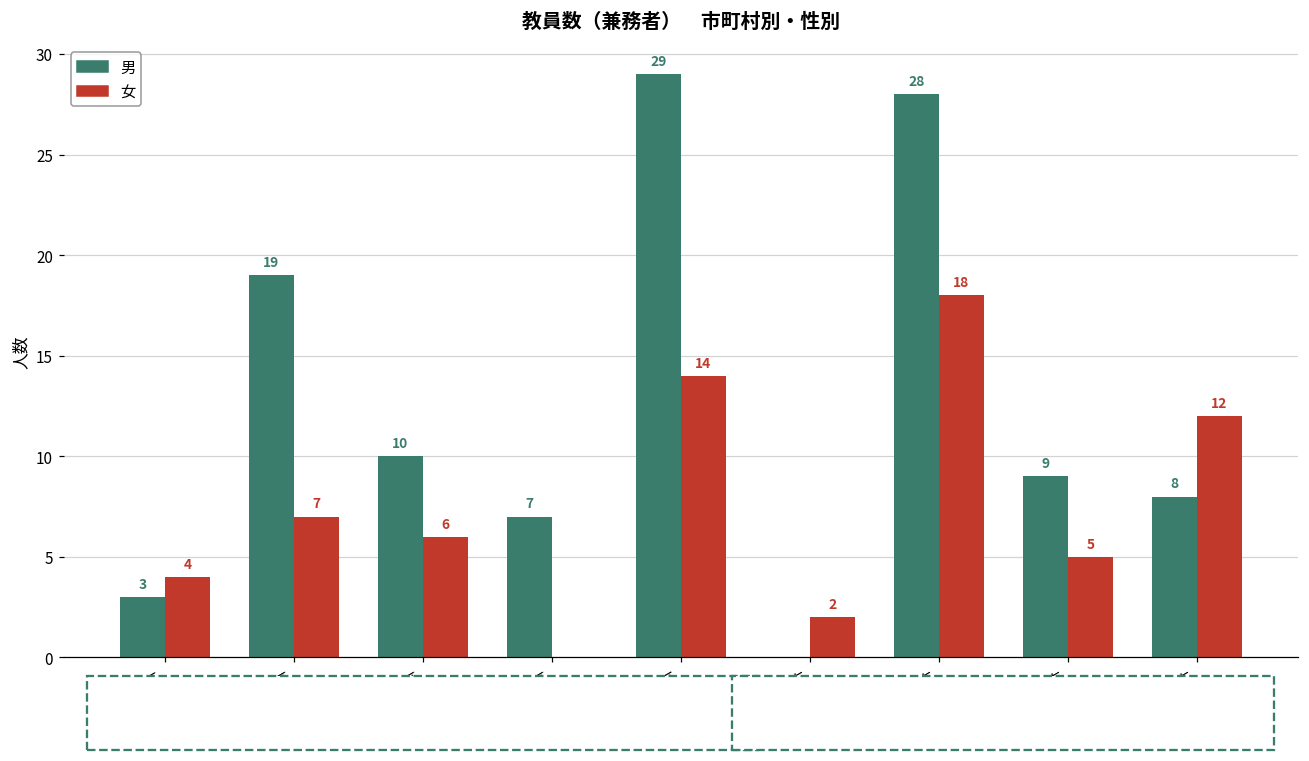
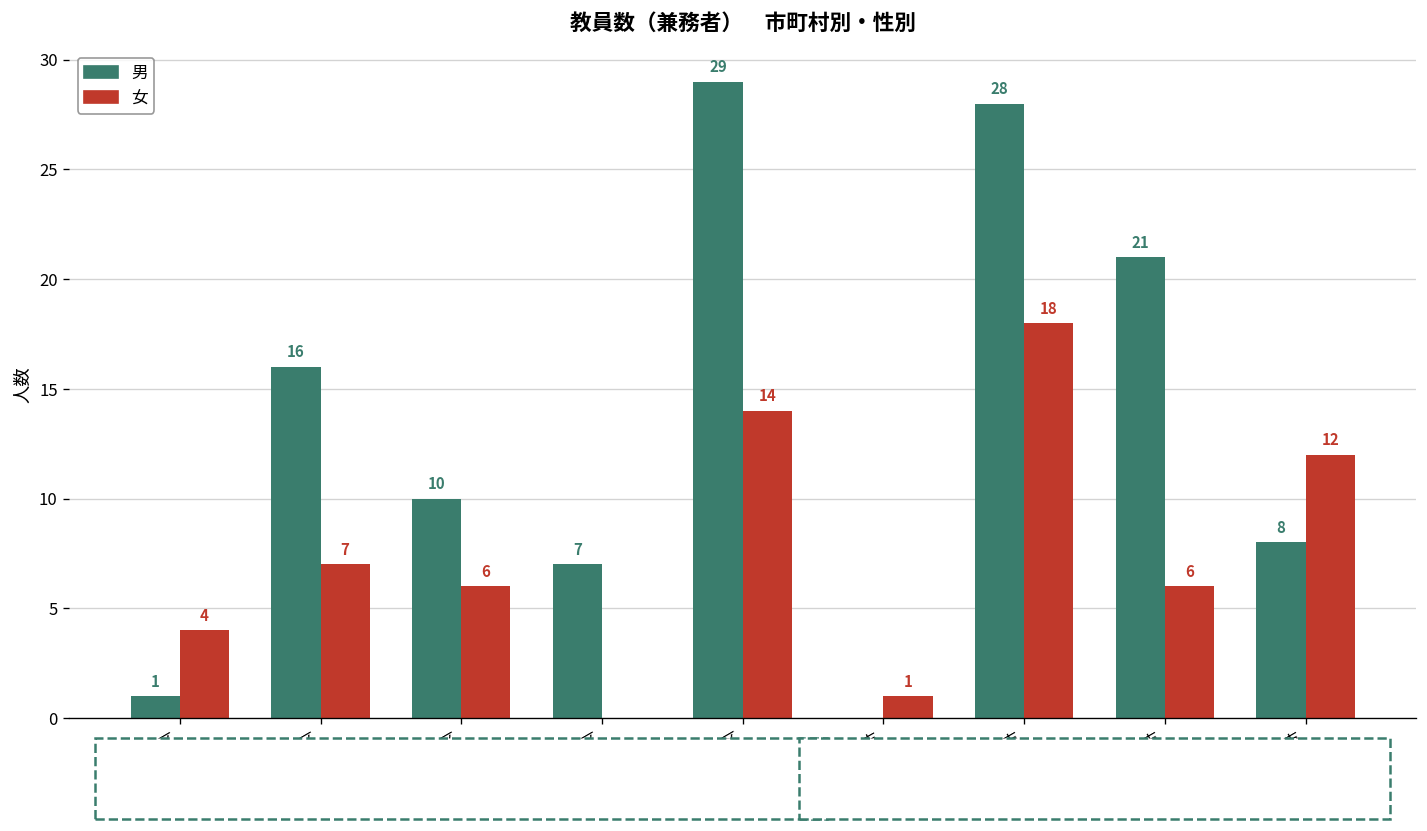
男, 中区: 3 -> 1
男, 東区: 19 -> 16
女, 三原市: 2 -> 1
男, 福山市: 9 -> 21
女, 福山市: 5 -> 6
